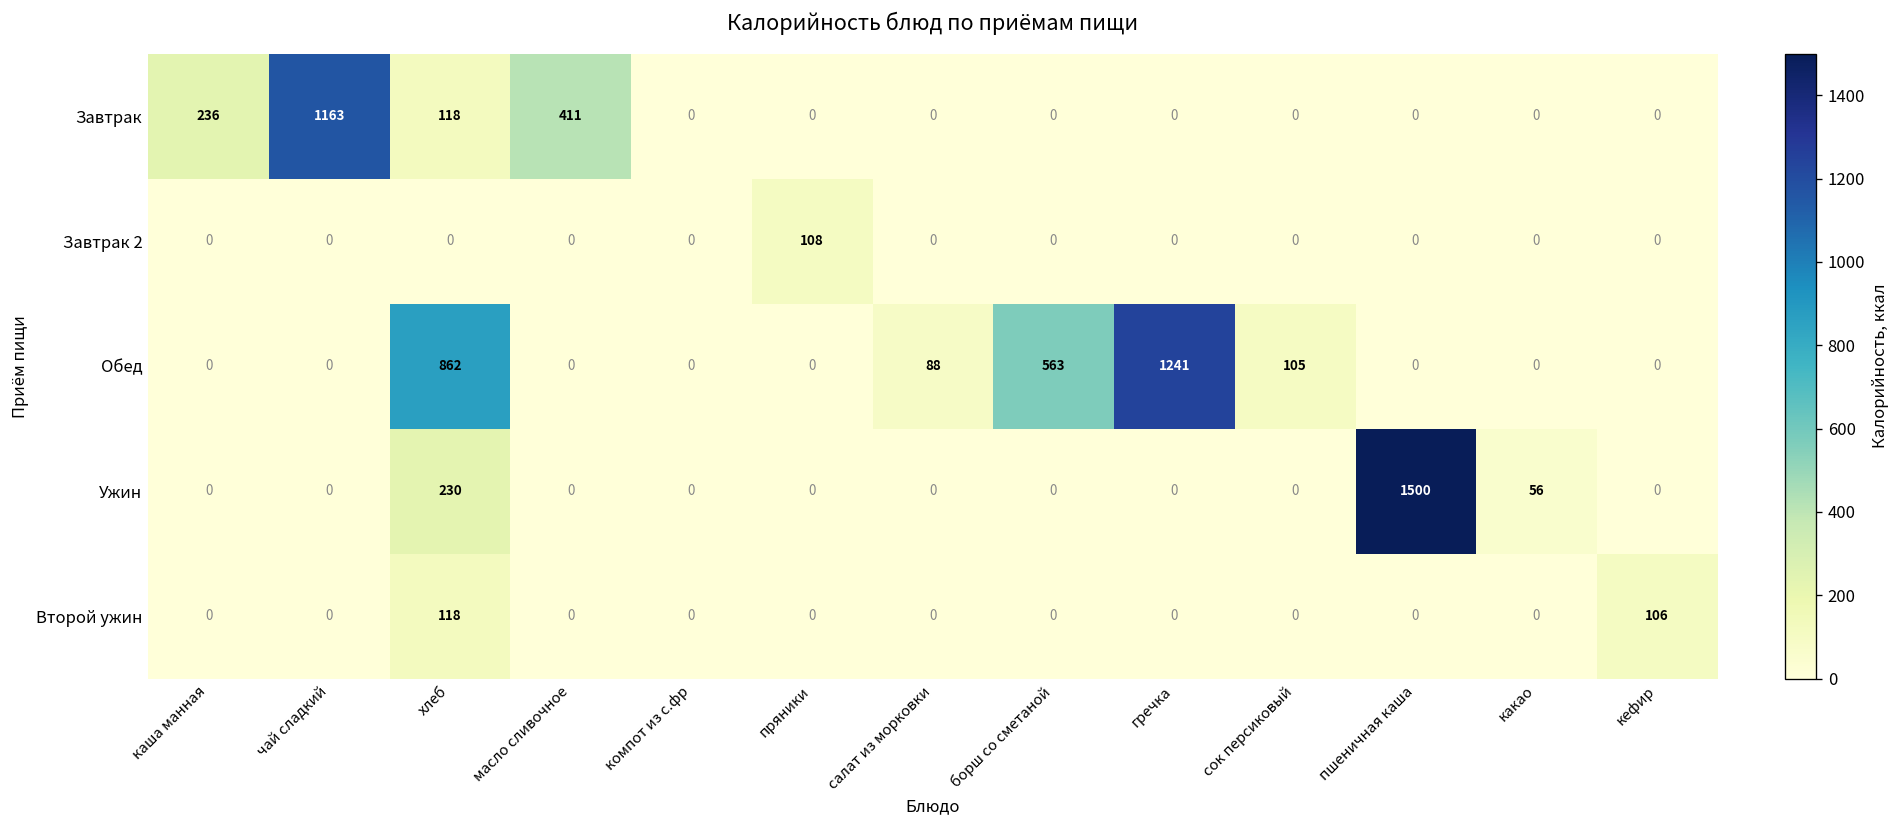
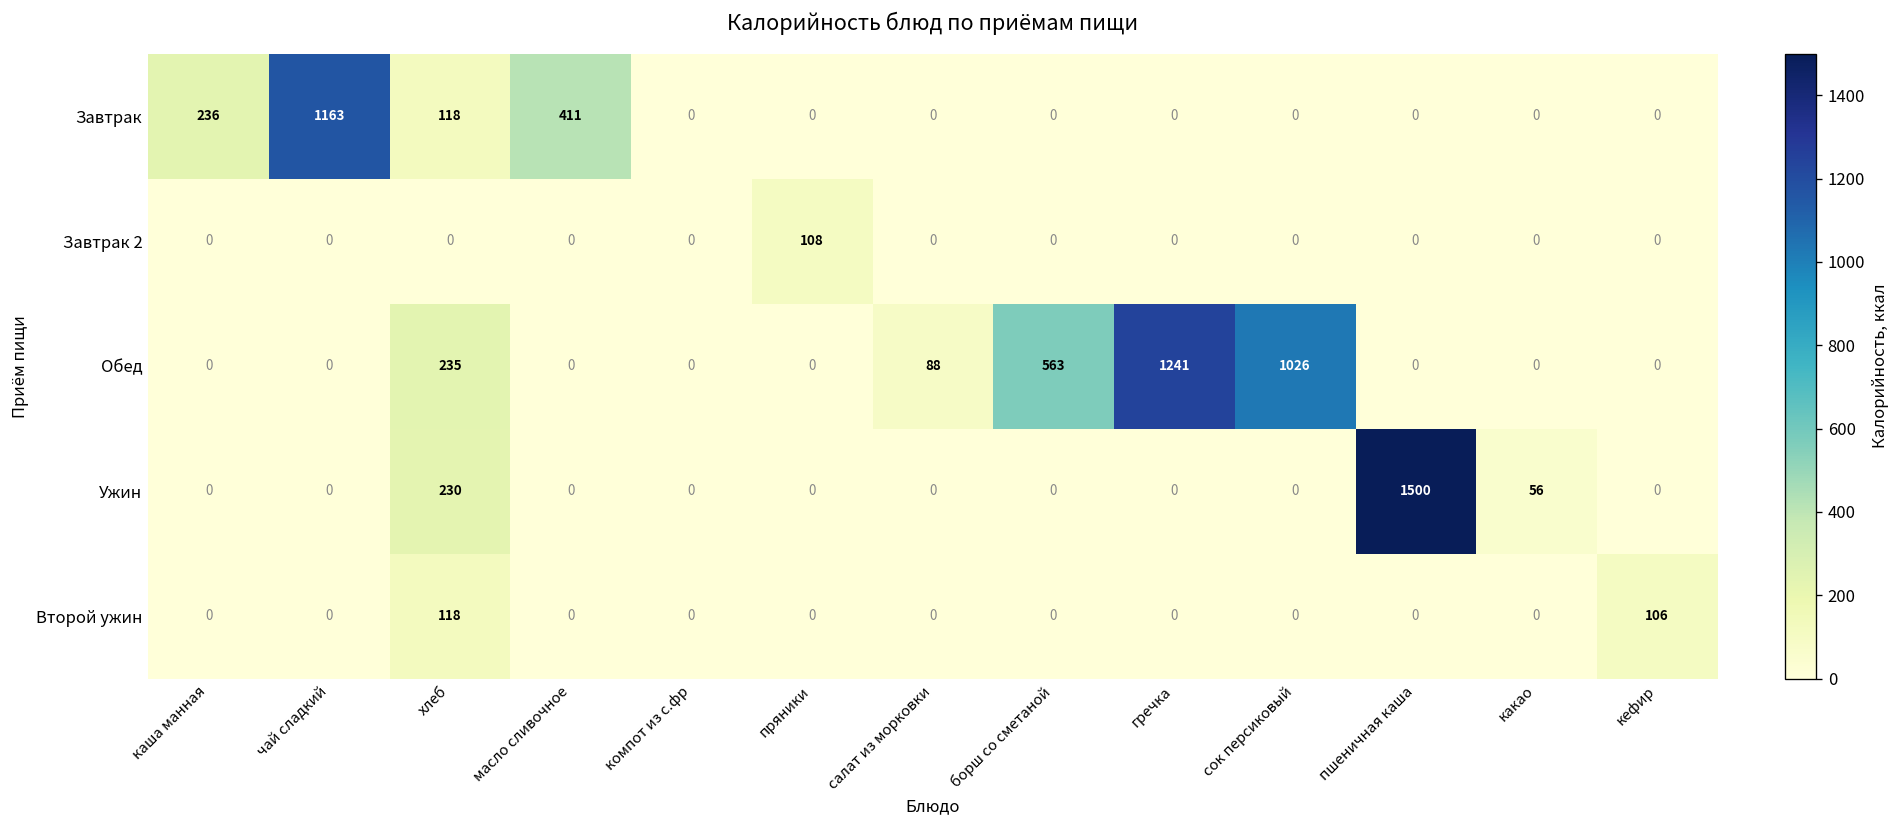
Обед, хлеб: 862 -> 235
Обед, сок персиковый: 105 -> 1026
